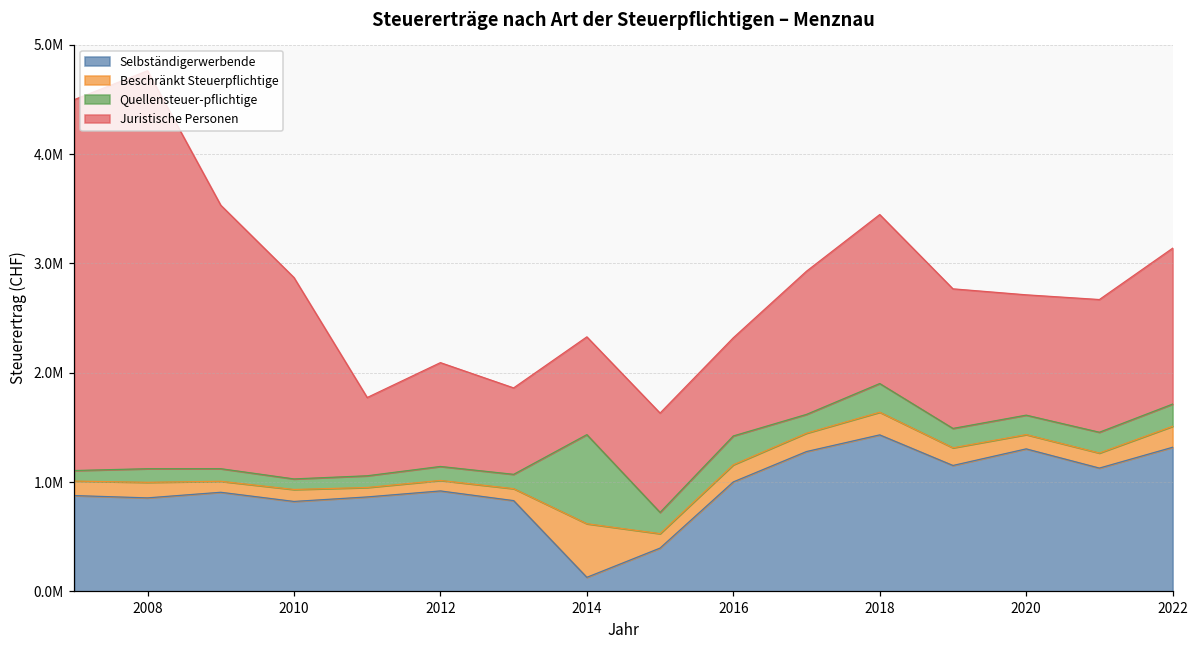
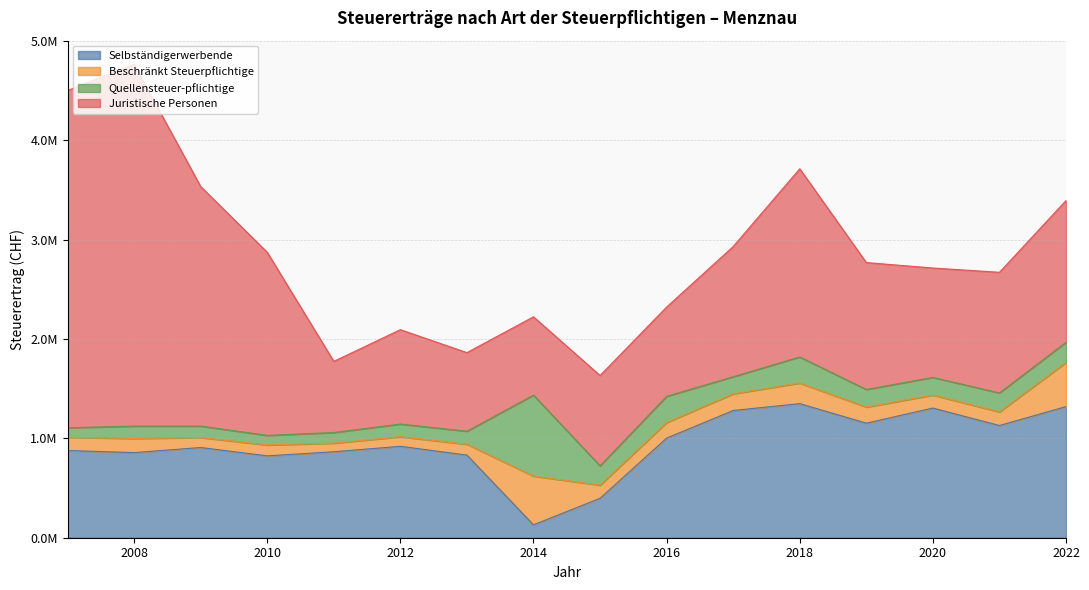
Juristische Personen, 2014: 900000 -> 800000
Selbständigerwerbende, 2018: 1400000 -> 1300000
Juristische Personen, 2018: 1500000 -> 1900000
Beschränkt Steuerpflichtige, 2022: 200000 -> 400000
